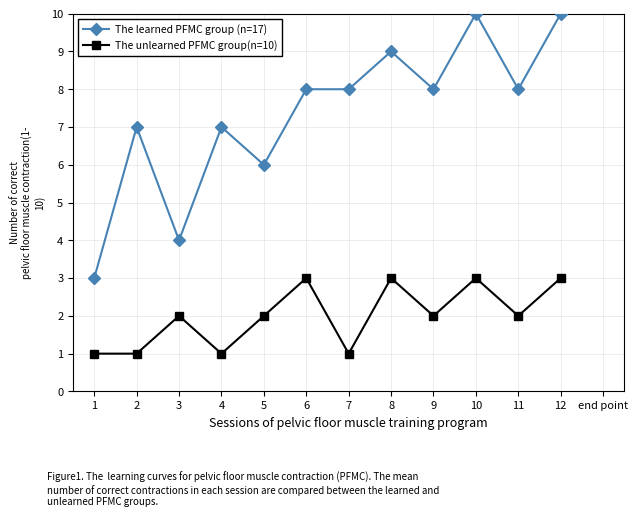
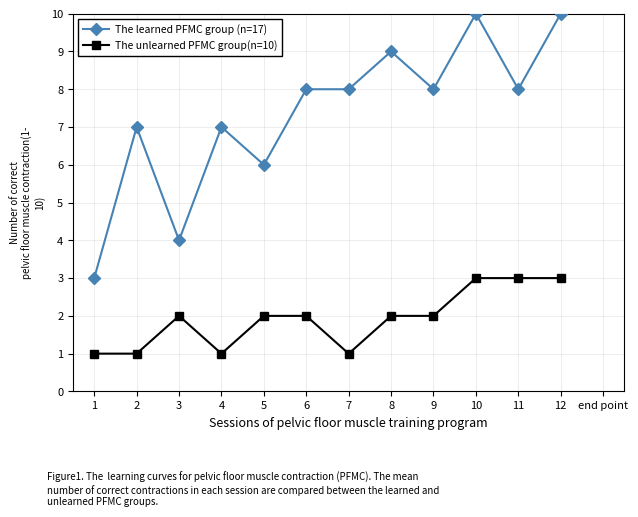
The unlearned PFMC group(n=10), 6: 3 -> 2
The unlearned PFMC group(n=10), 8: 3 -> 2
The unlearned PFMC group(n=10), 11: 2 -> 3
